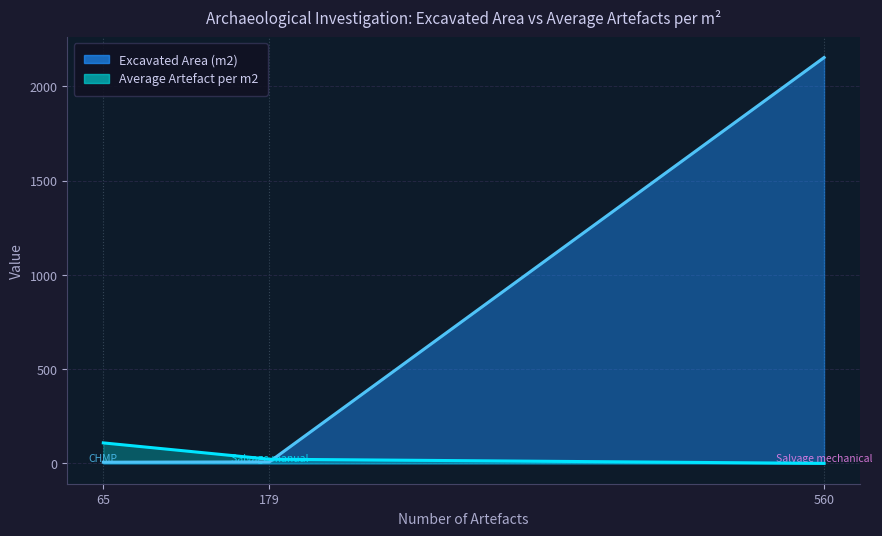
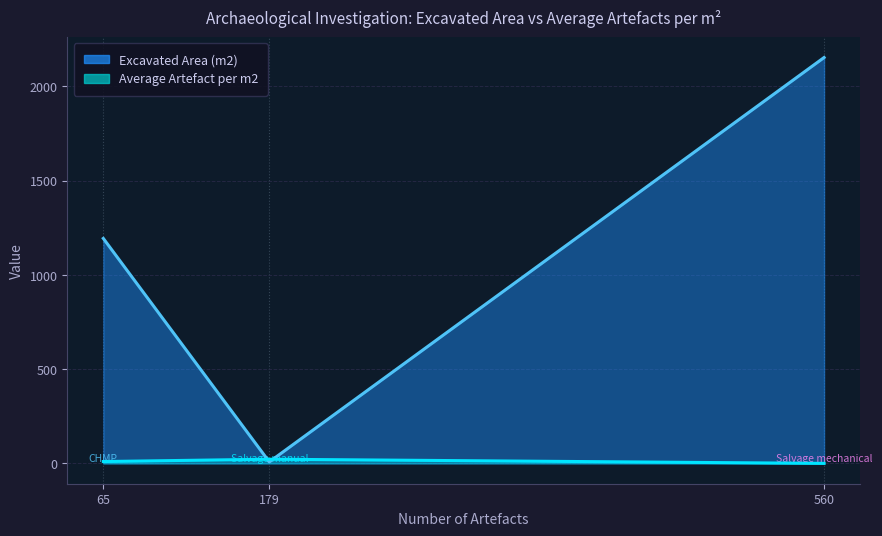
Excavated Area (m2), 65: 10 -> 1190
Average Artefact per m2, 65: 110 -> 10
